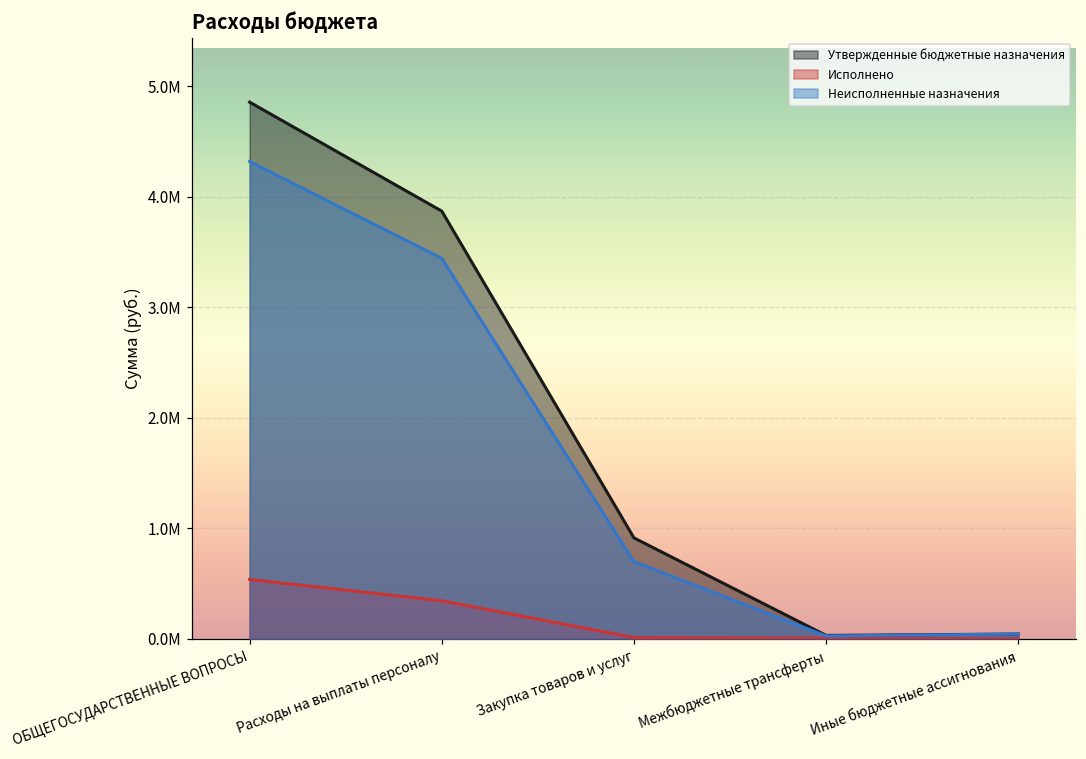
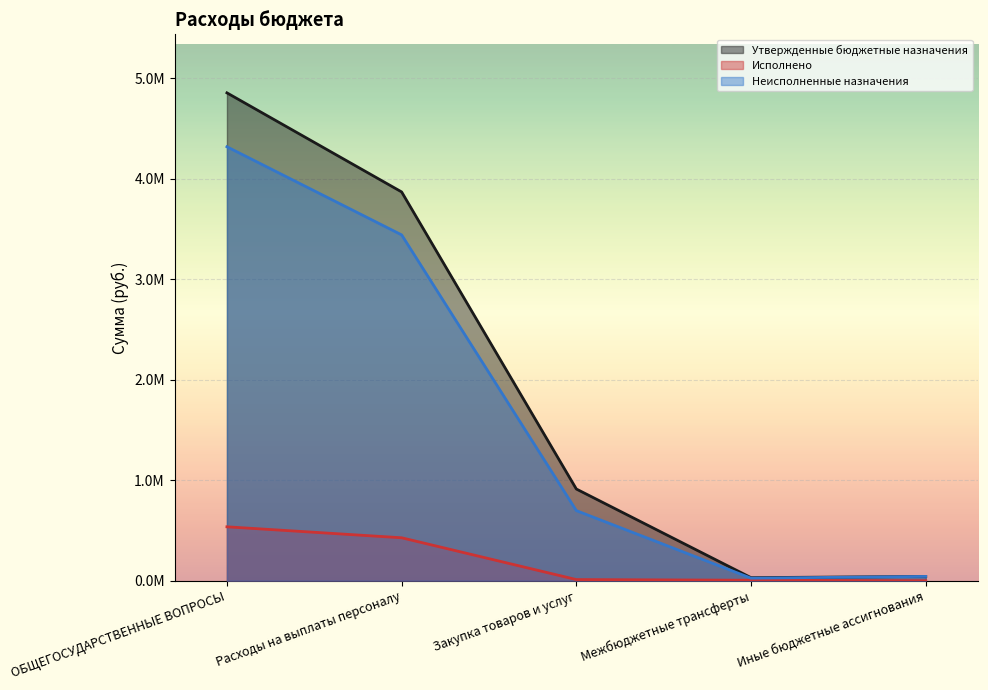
Исполнено, Расходы на выплаты персоналу: 340000 -> 430000
